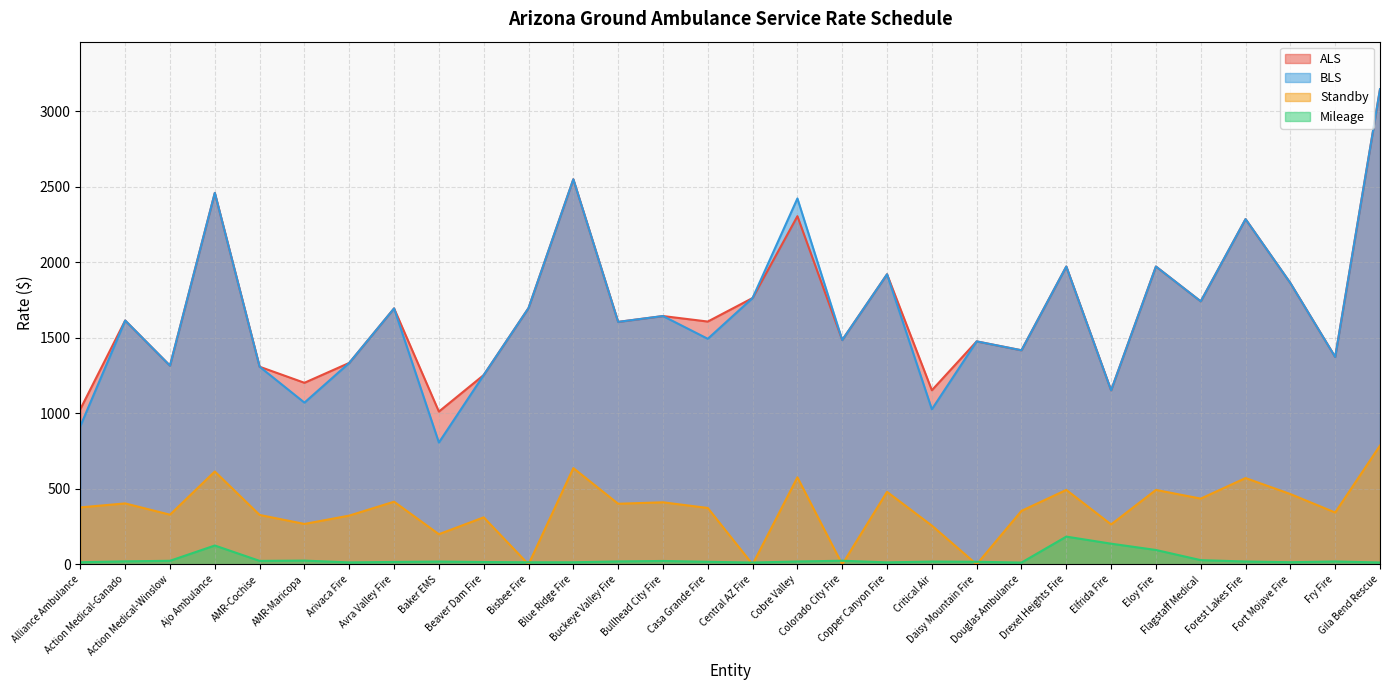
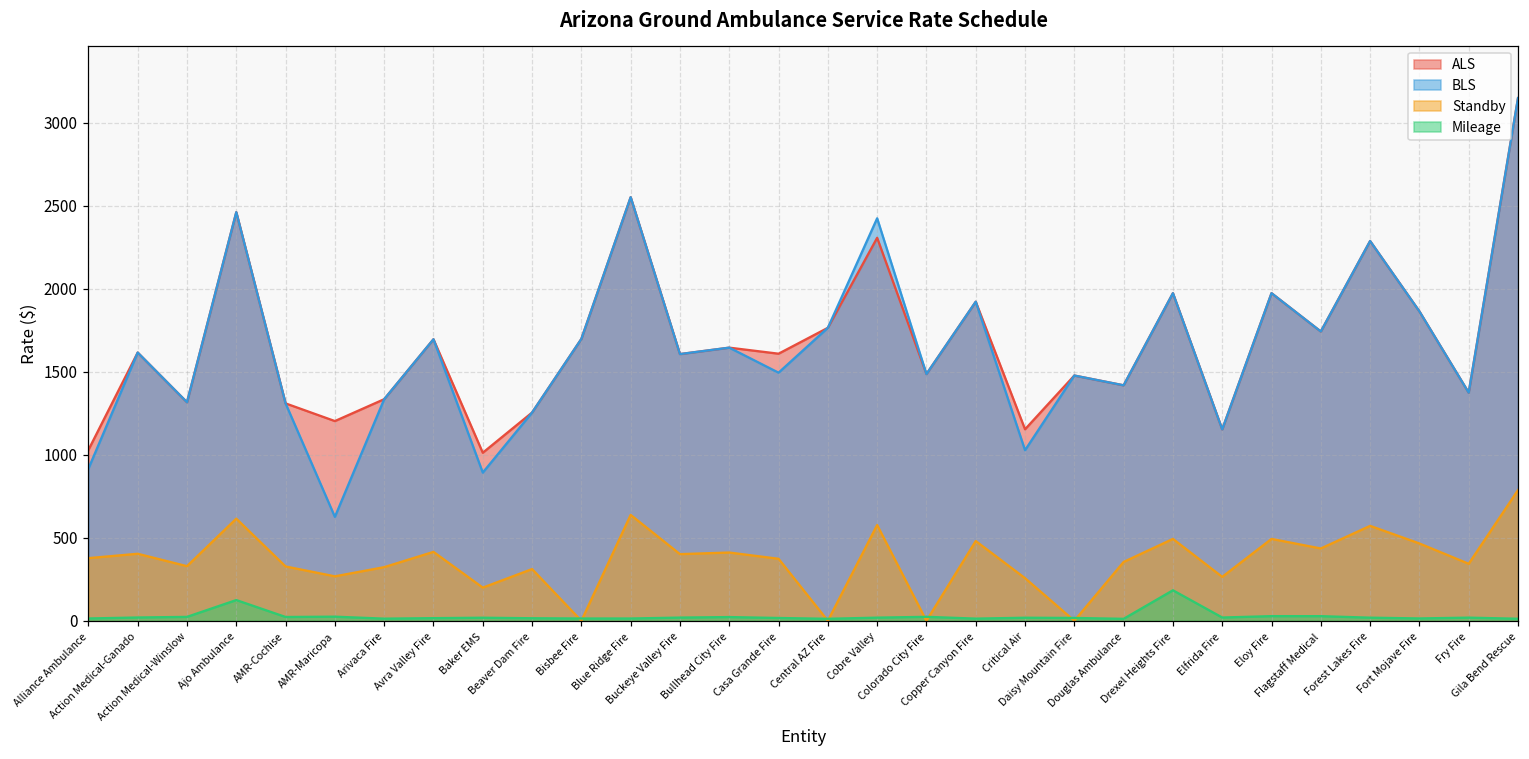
BLS, AMR-Maricopa: 1070 -> 630
BLS, Baker EMS: 810 -> 890
Mileage, Elfrida Fire: 140 -> 20
Mileage, Eloy Fire: 100 -> 30
